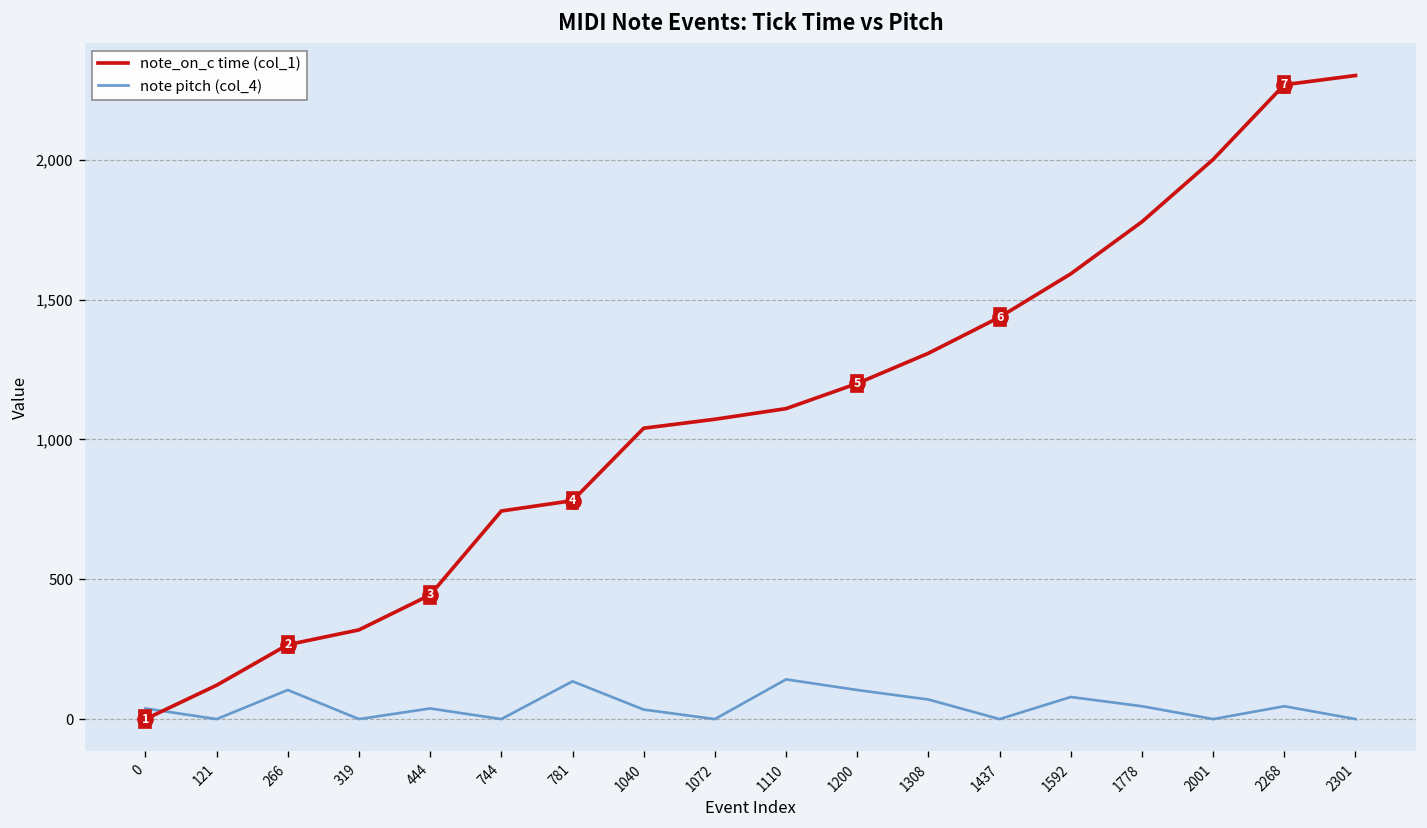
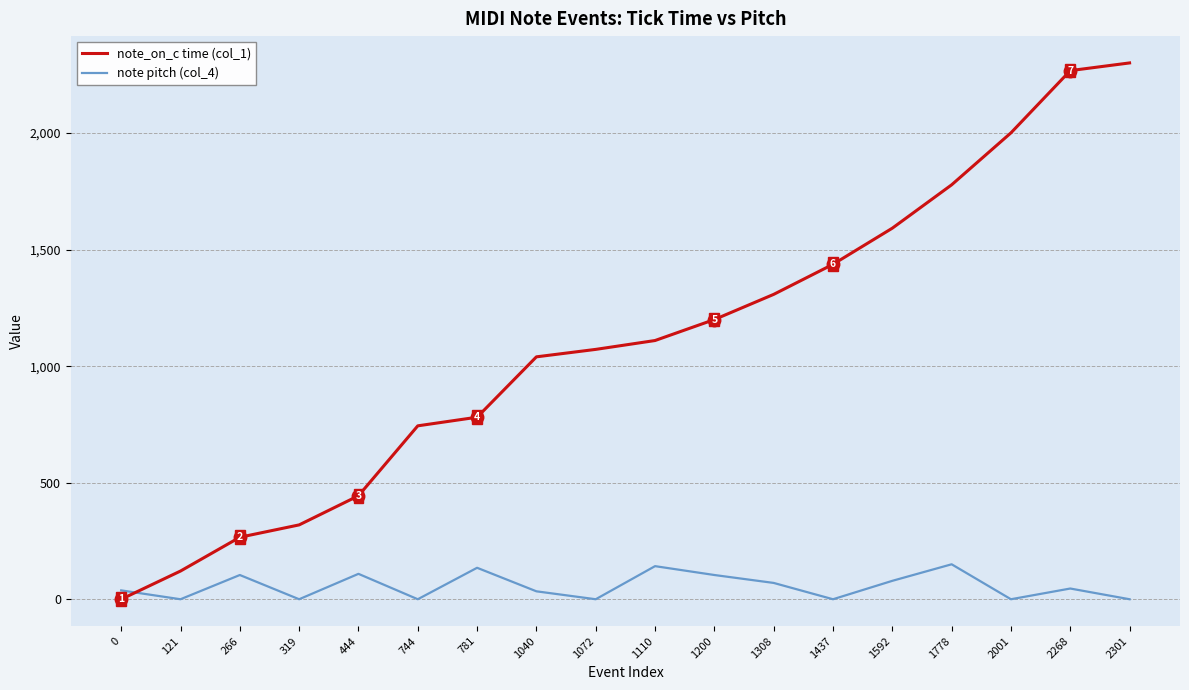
note pitch (col_4), 444: 40 -> 110
note pitch (col_4), 1778: 50 -> 150
